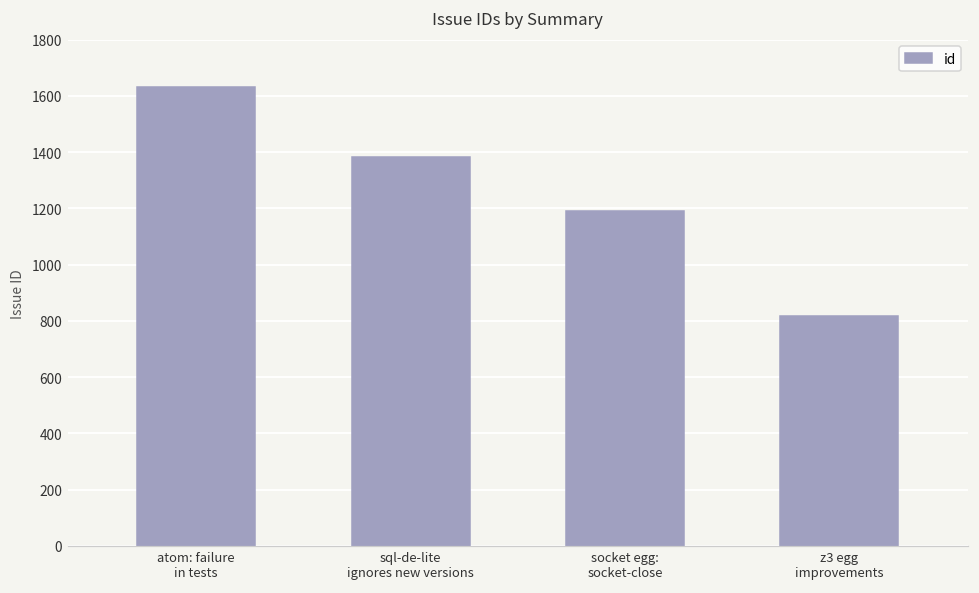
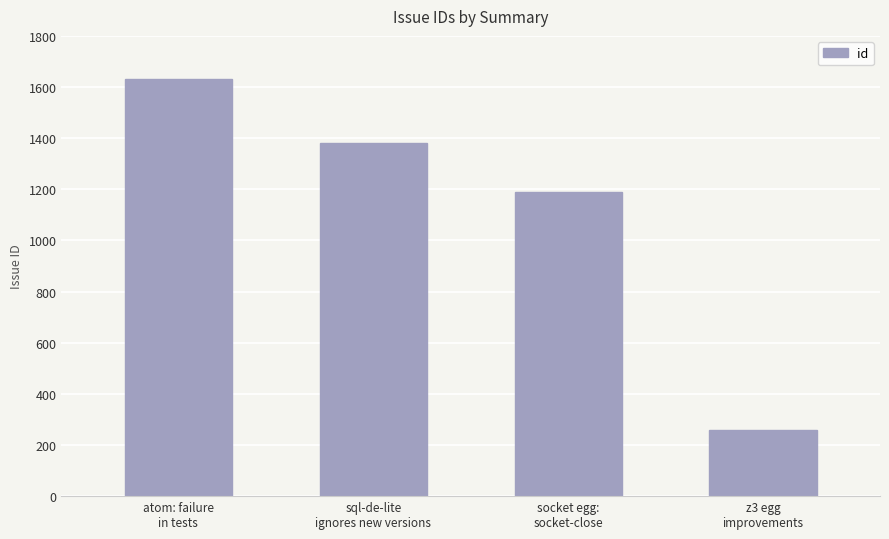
z3 egg improvements: 820 -> 260
